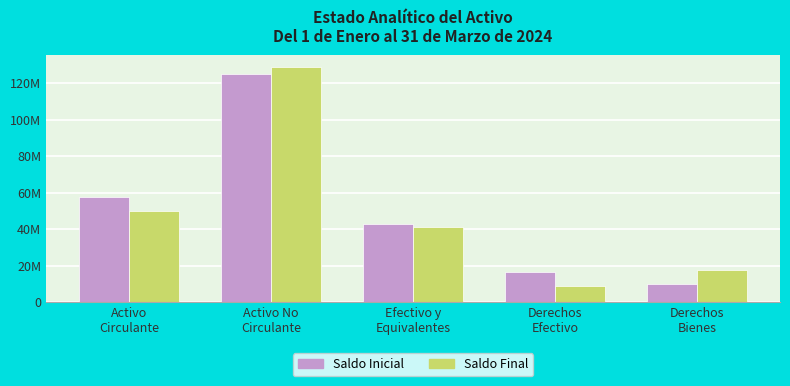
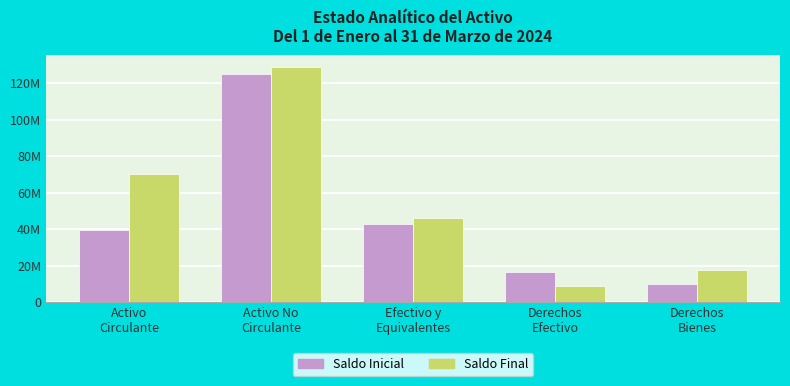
Saldo Inicial, Activo Circulante: 58000000 -> 40000000
Saldo Final, Activo Circulante: 50000000 -> 71000000
Saldo Final, Efectivo y Equivalentes: 41000000 -> 46000000
